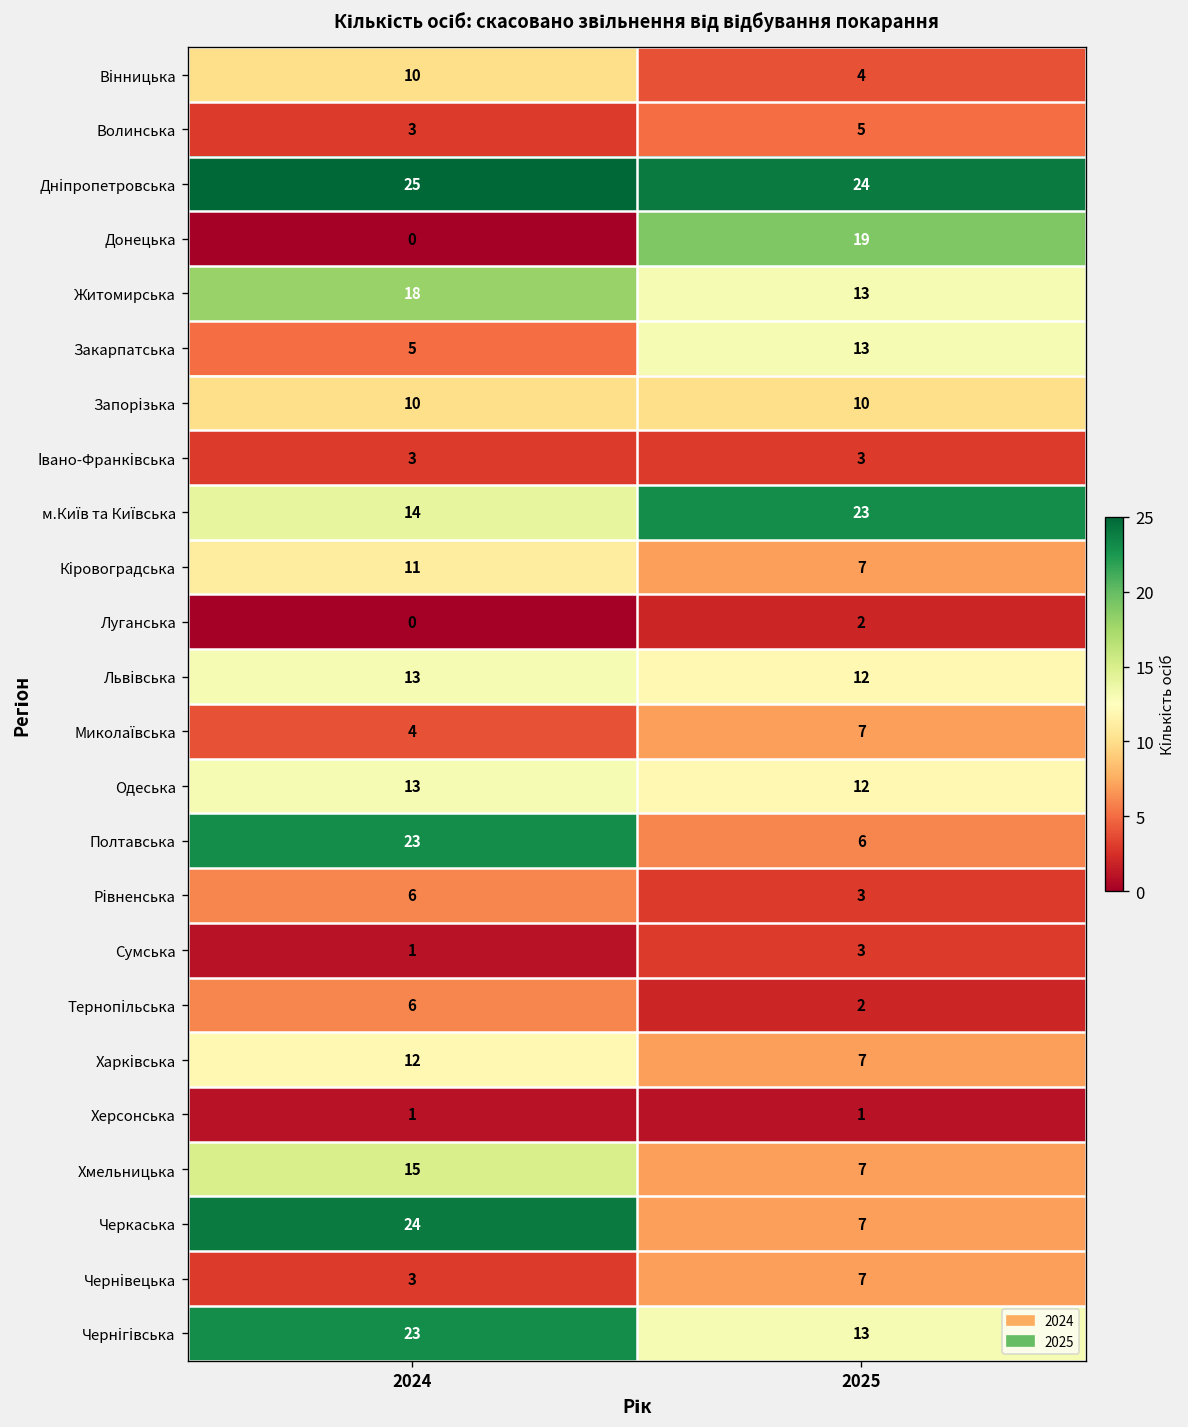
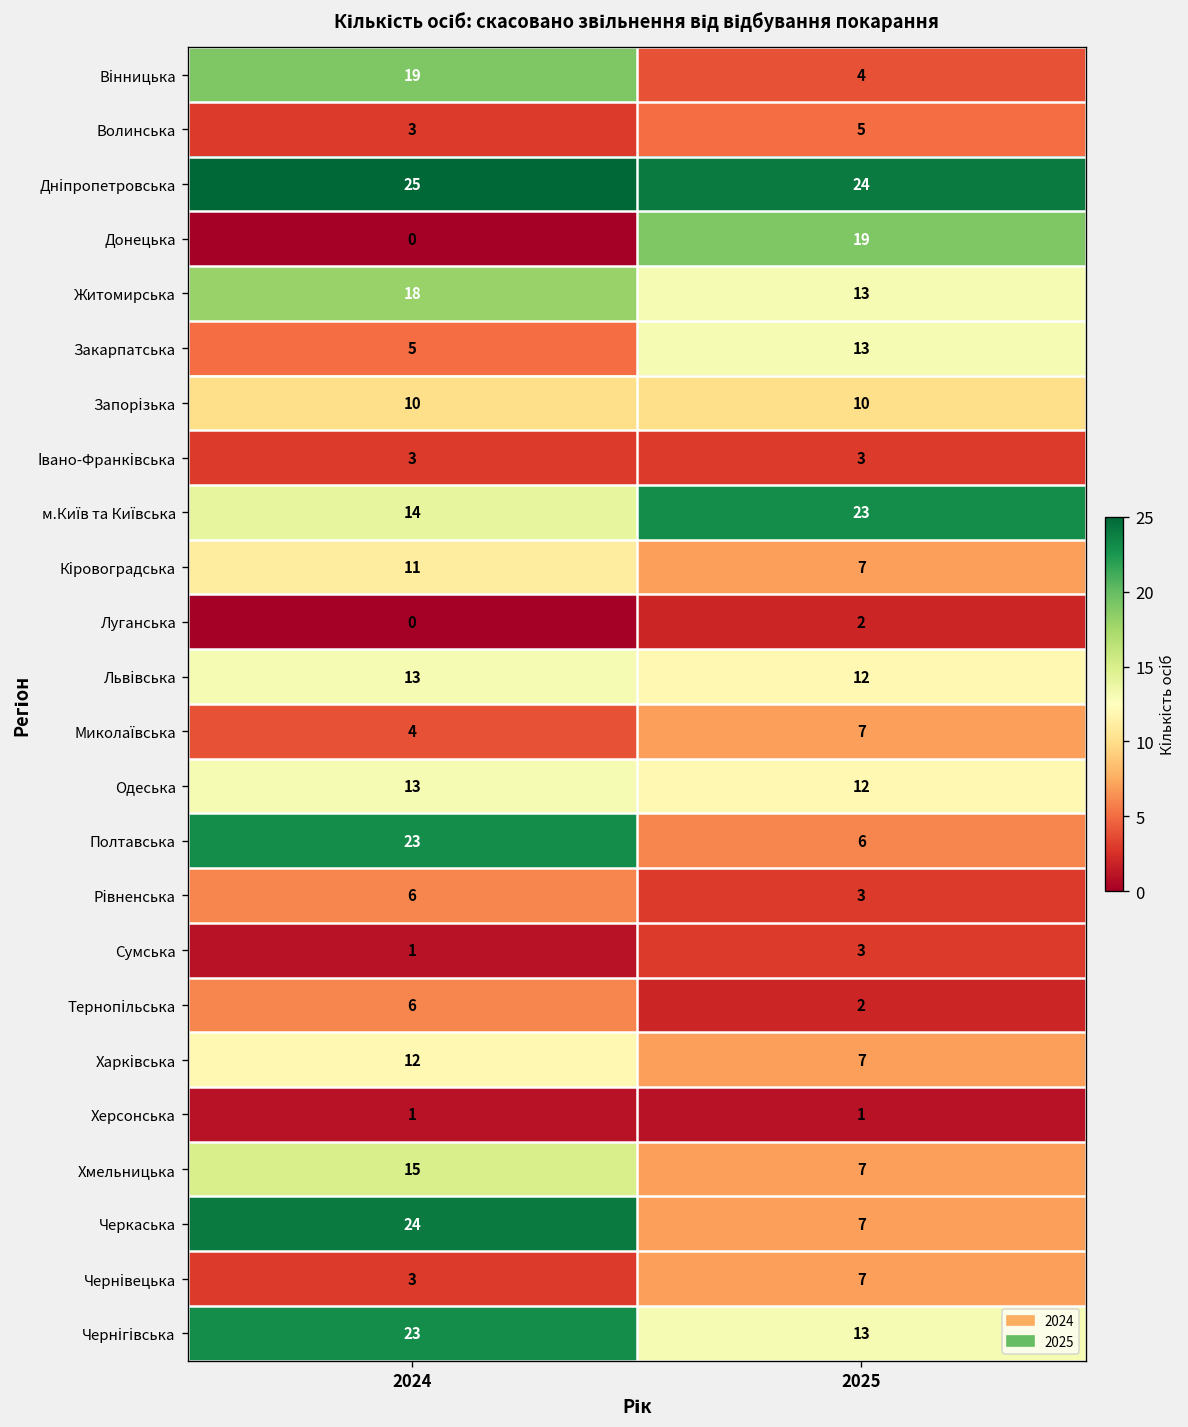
Вінницька, 2024: 10 -> 19
